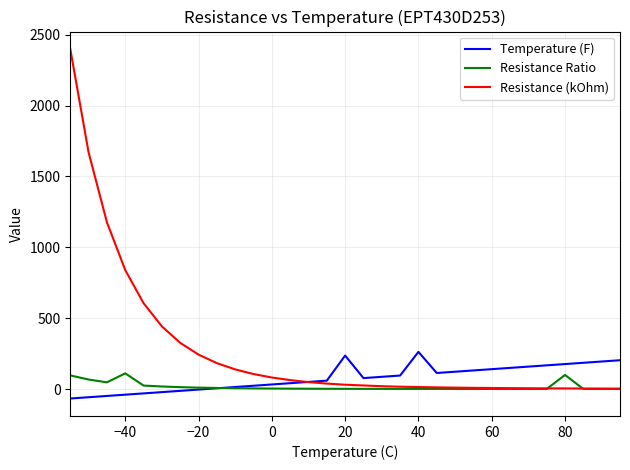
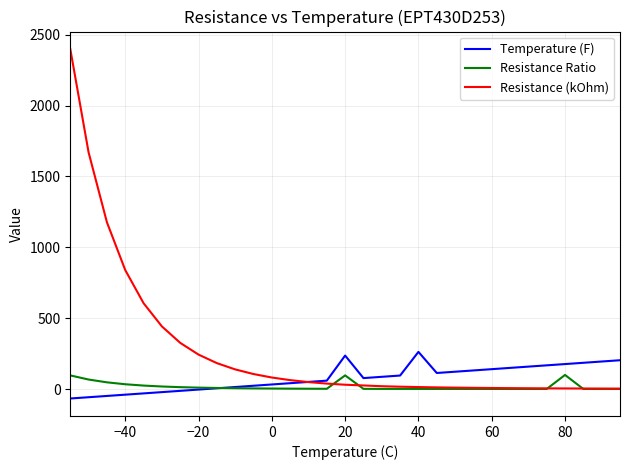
Resistance Ratio, −40: 110 -> 30
Resistance Ratio, 20: 0 -> 100
